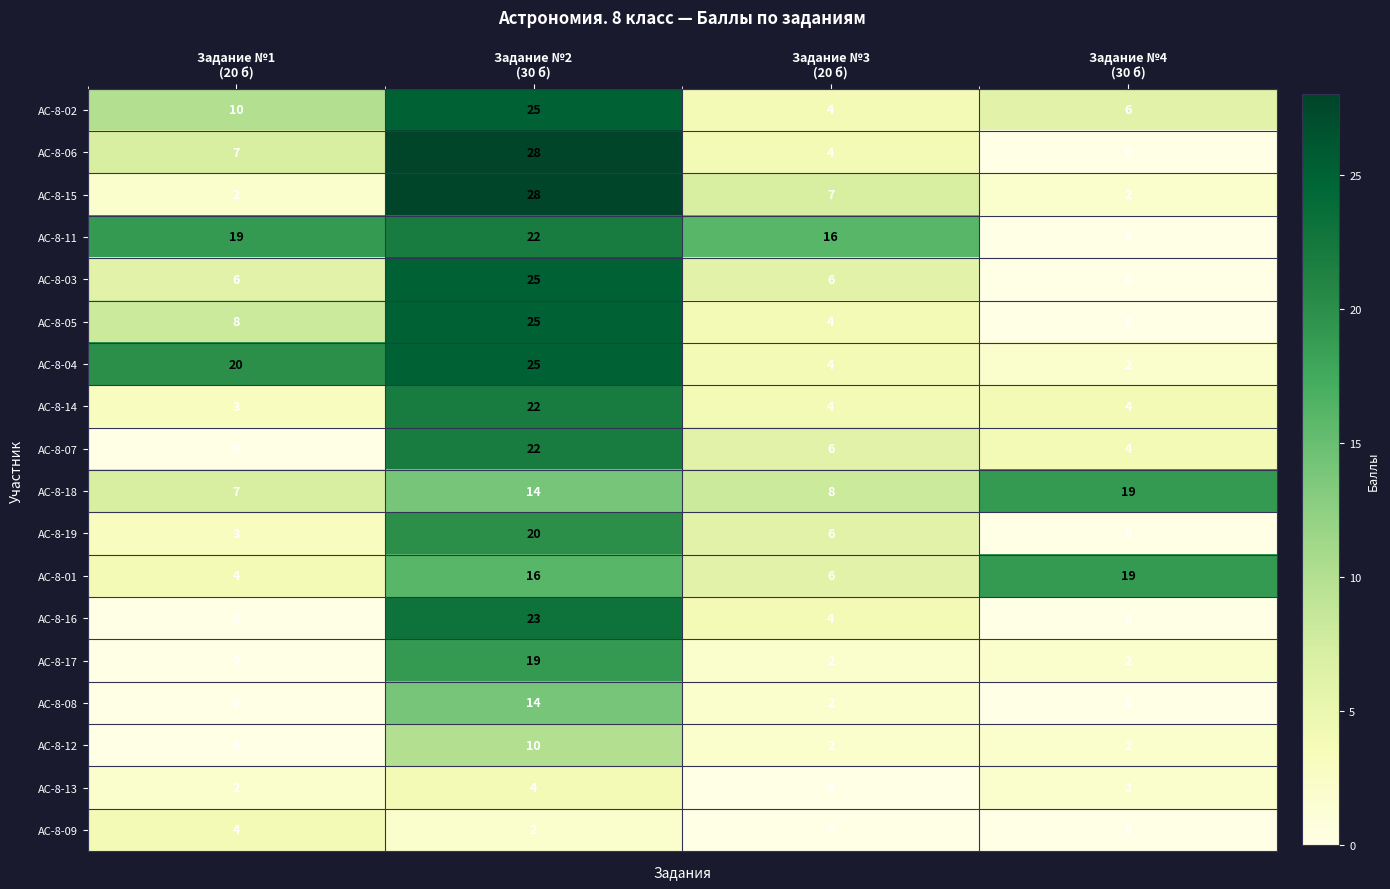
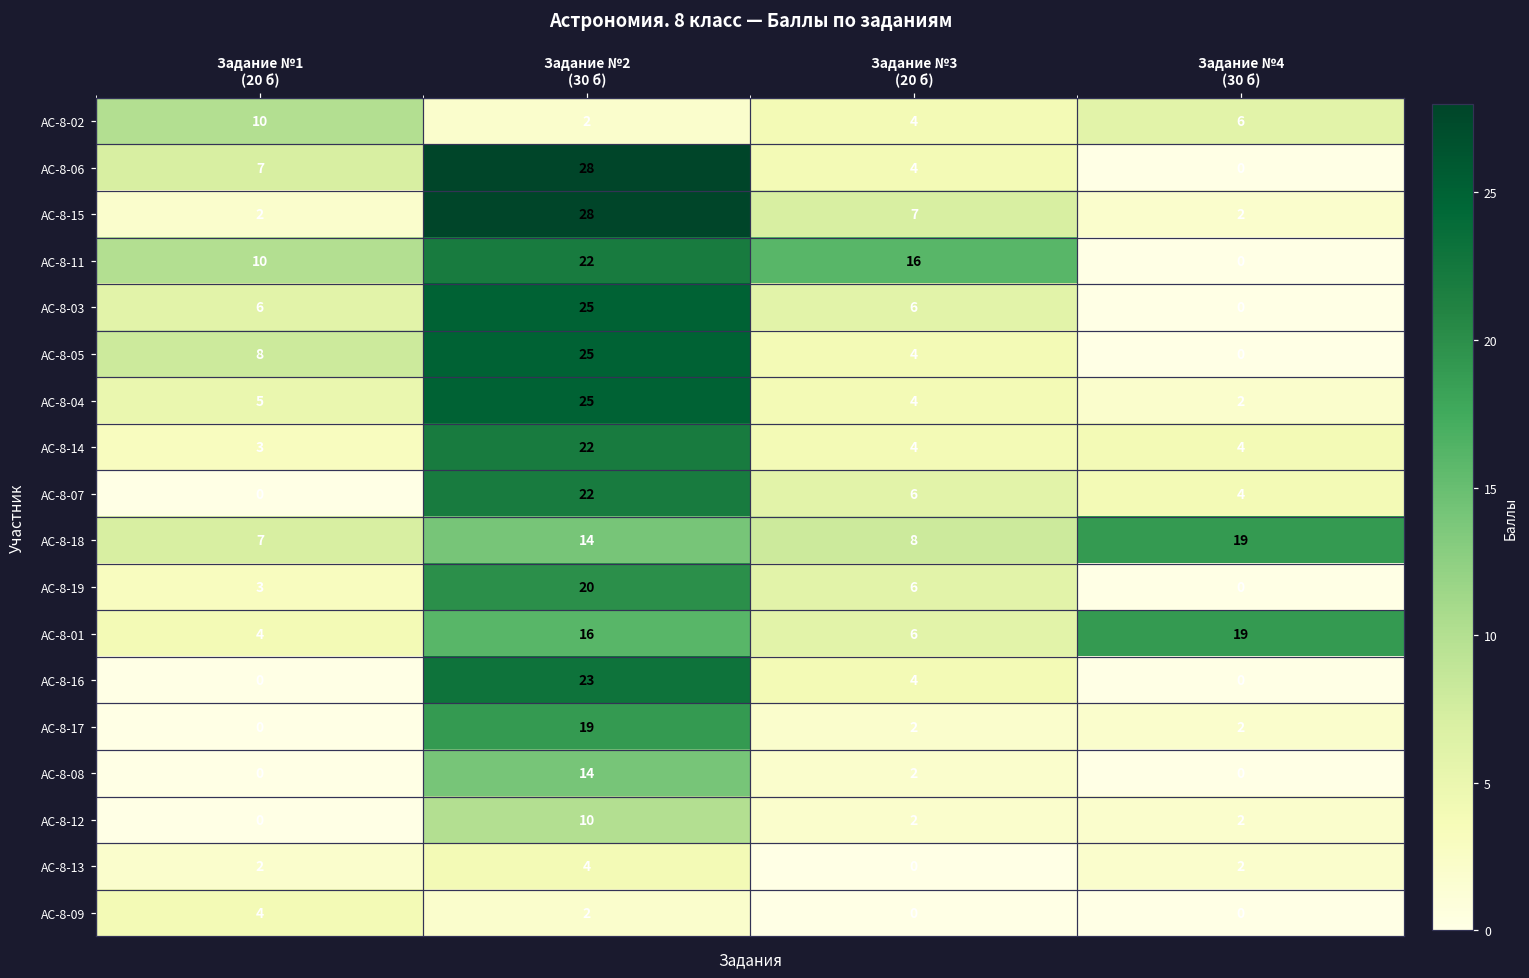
АС-8-02, Задание №2 (30 б): 25 -> 2
АС-8-11, Задание №1 (20 б): 19 -> 10
АС-8-04, Задание №1 (20 б): 20 -> 5
